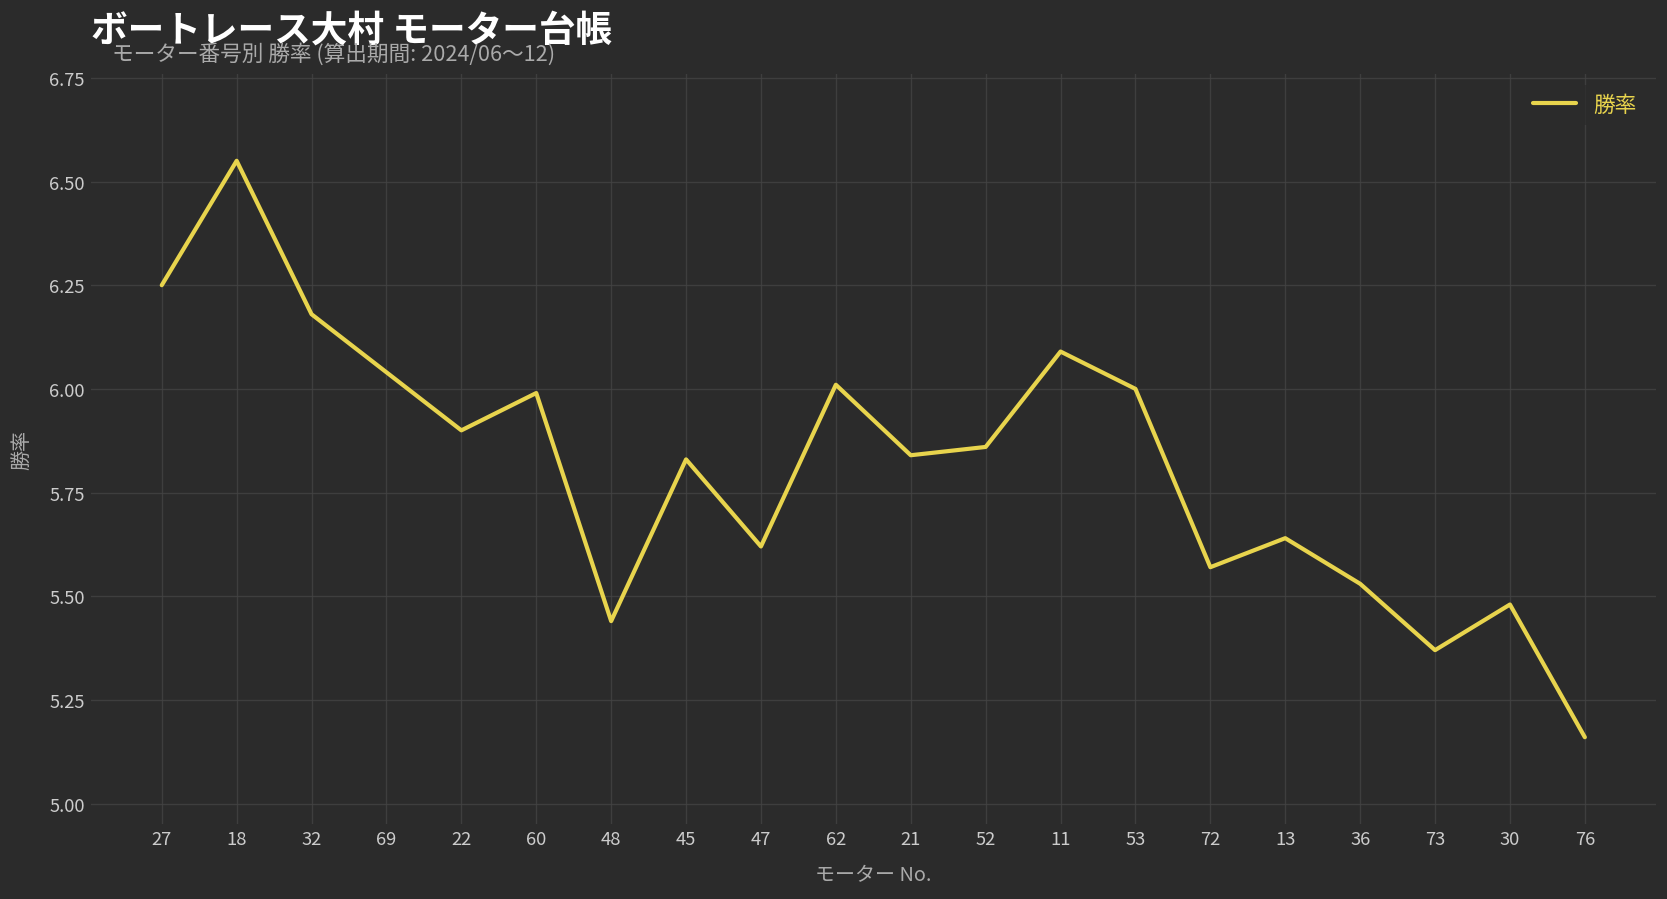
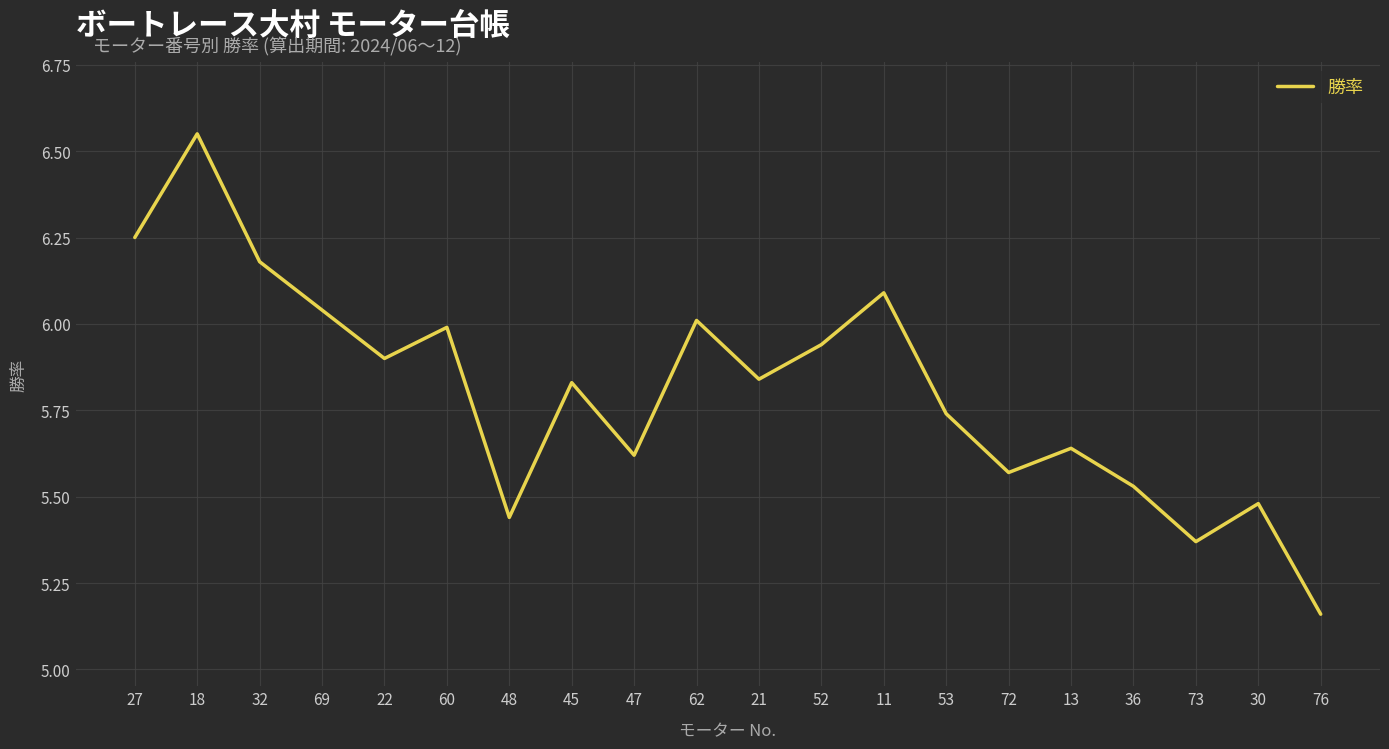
52: 5.86 -> 5.94
53: 6.00 -> 5.74
